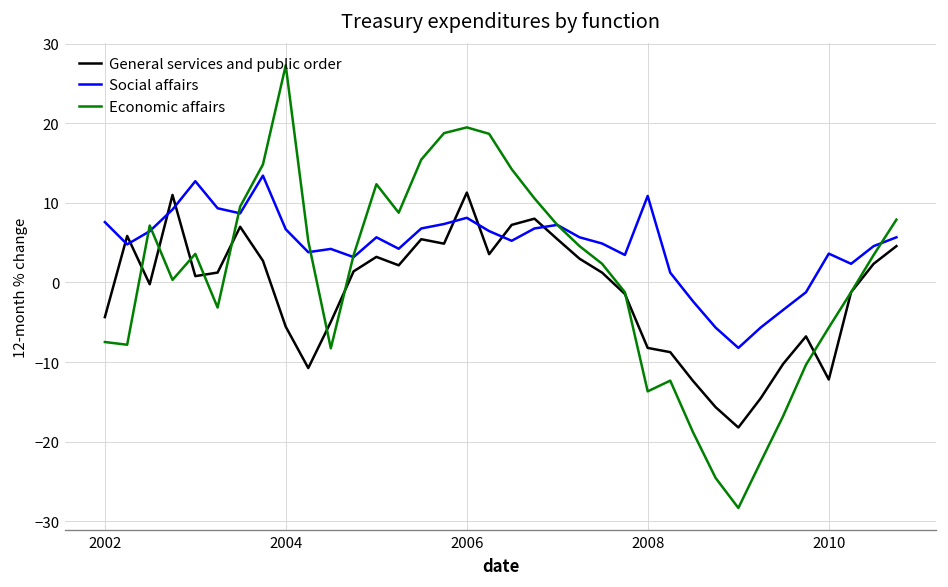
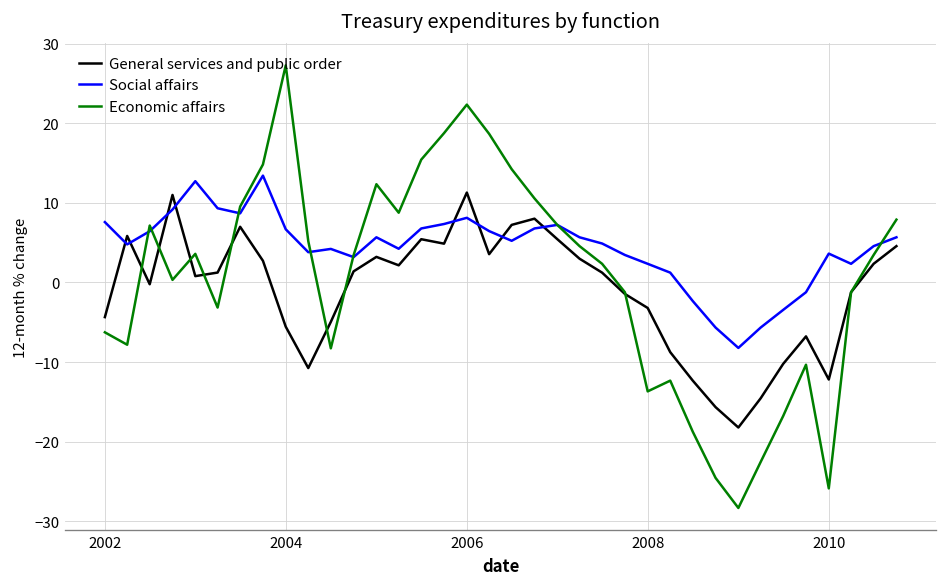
Economic affairs, 2002: -7 -> -6
Economic affairs, 2006: 19 -> 22
General services and public order, 2008: -8 -> -3
Social affairs, 2008: 11 -> 2
Economic affairs, 2010: -6 -> -26
